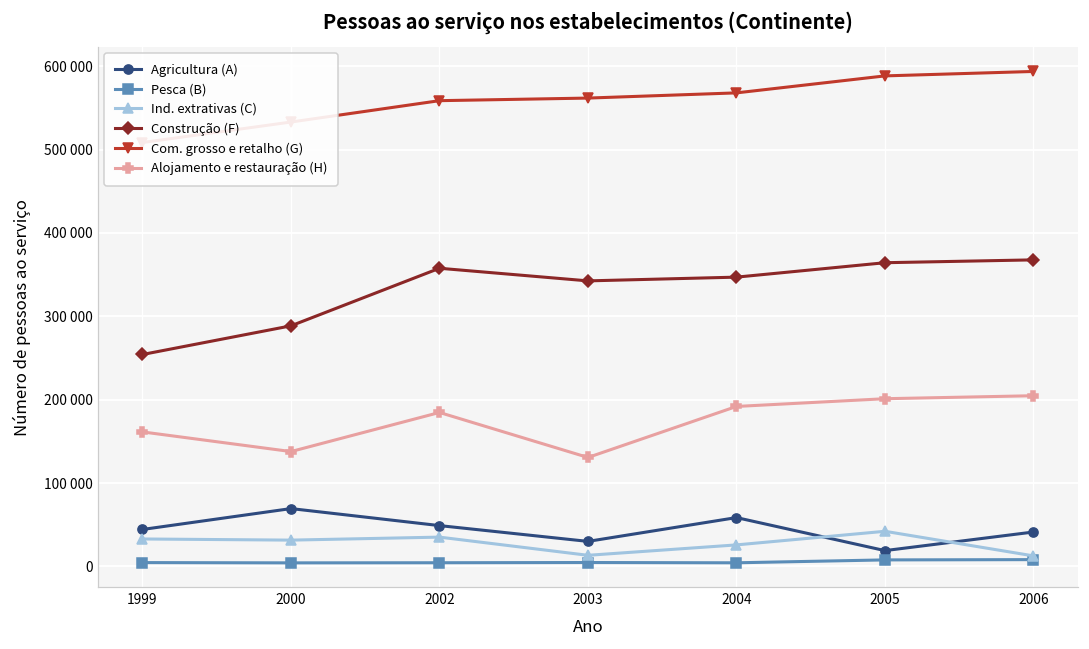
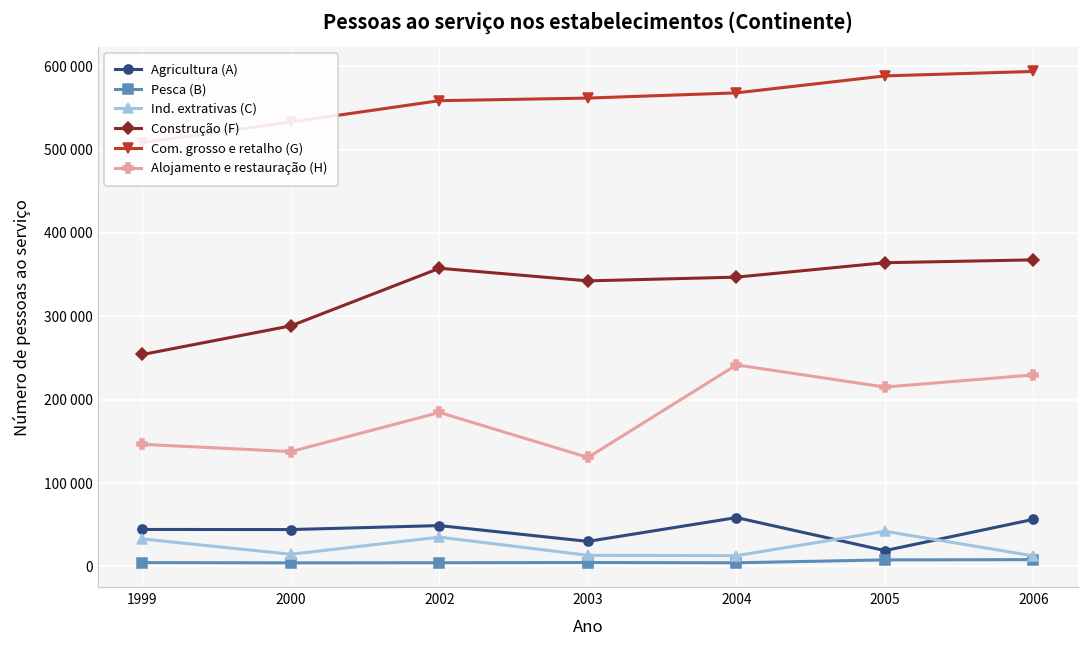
Alojamento e restauração (H), 1999: 160000 -> 150000
Agricultura (A), 2000: 70000 -> 40000
Ind. extrativas (C), 2000: 30000 -> 10000
Ind. extrativas (C), 2004: 30000 -> 10000
Alojamento e restauração (H), 2004: 190000 -> 240000
Alojamento e restauração (H), 2005: 200000 -> 220000
Agricultura (A), 2006: 40000 -> 60000
Alojamento e restauração (H), 2006: 200000 -> 230000
